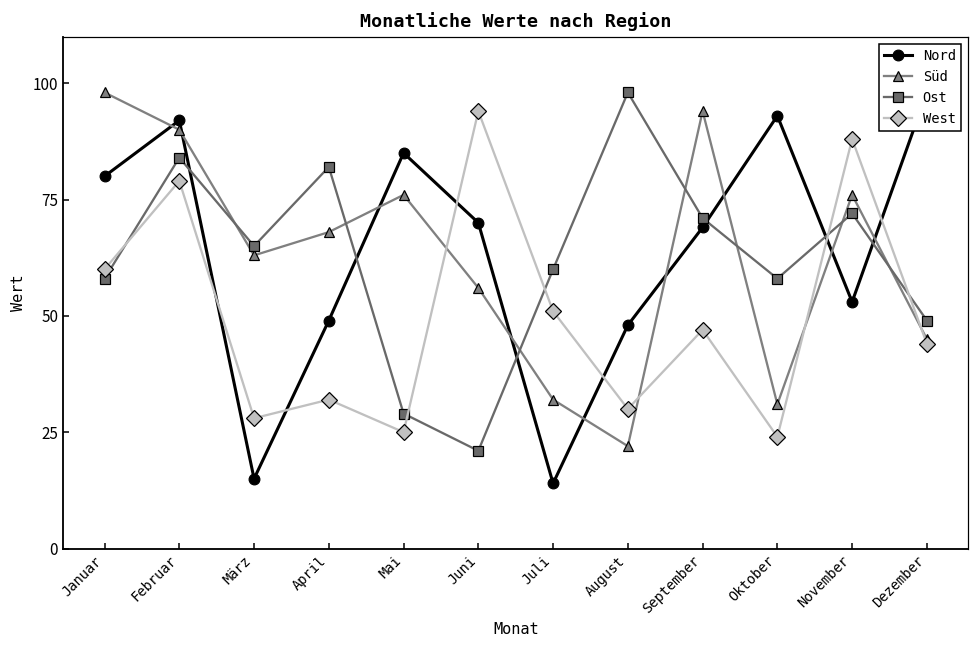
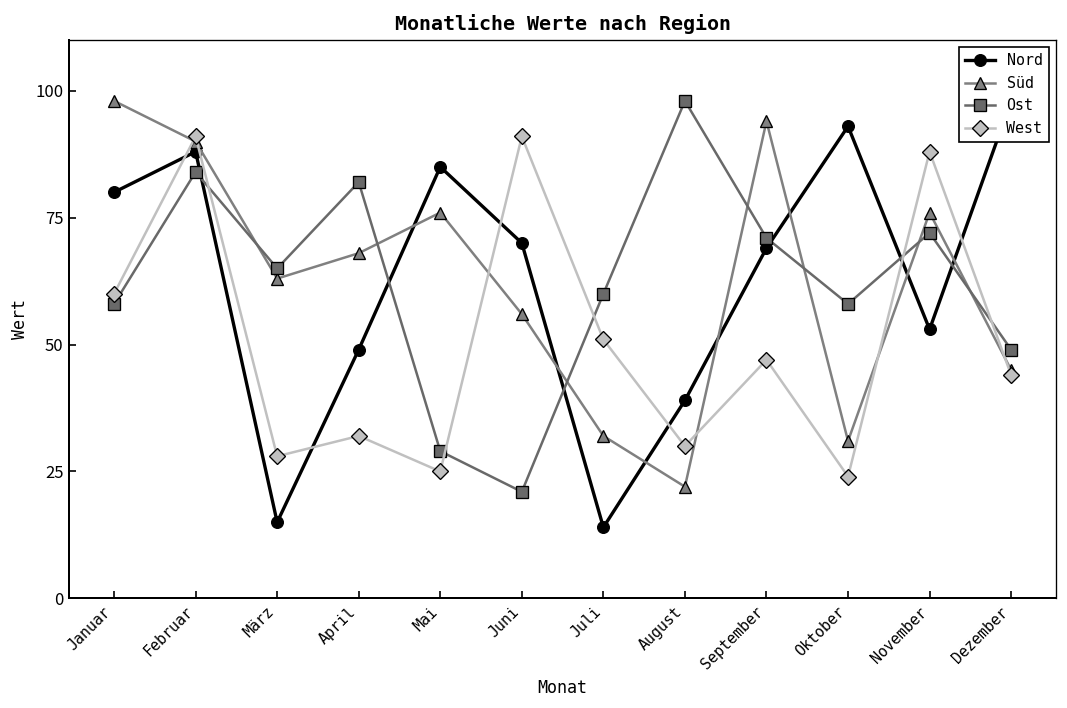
Nord, Februar: 92 -> 88
West, Februar: 79 -> 91
West, Juni: 94 -> 91
Nord, August: 48 -> 39
